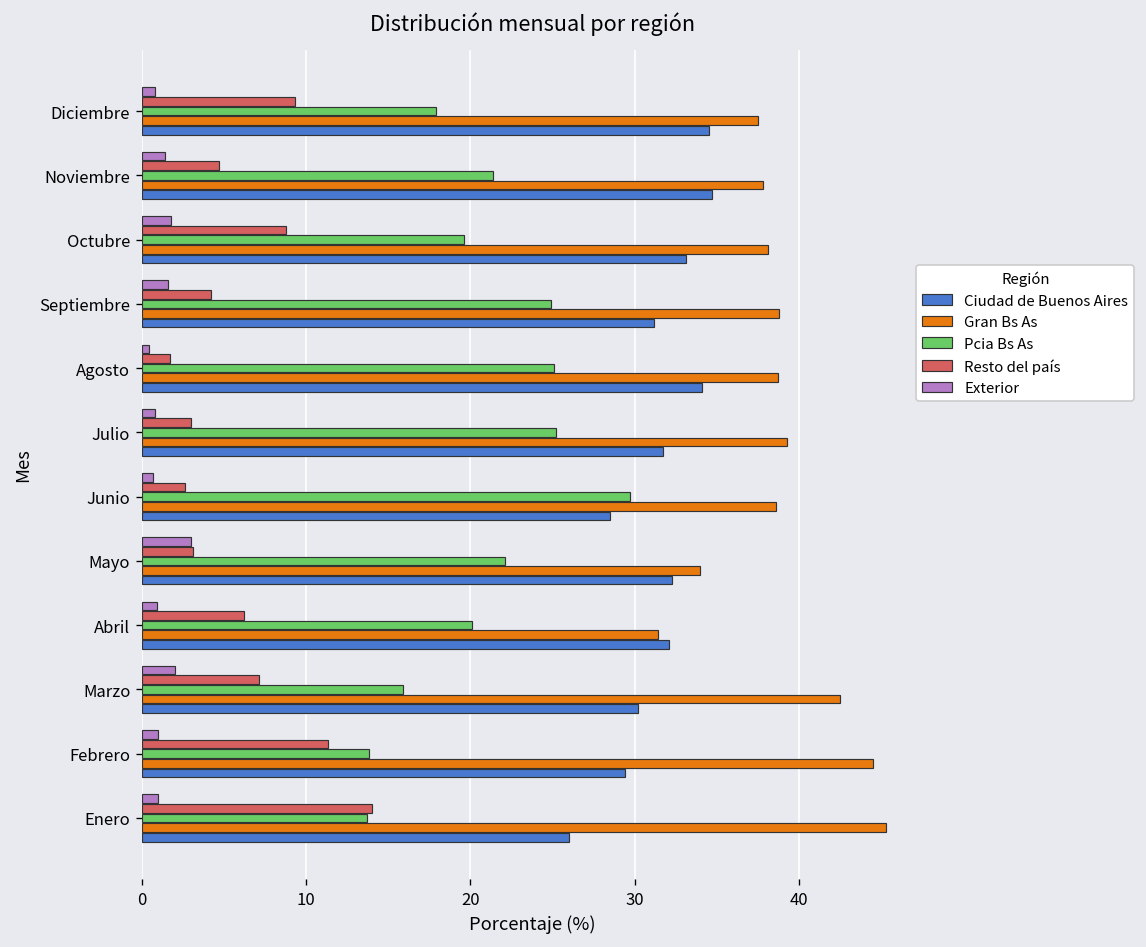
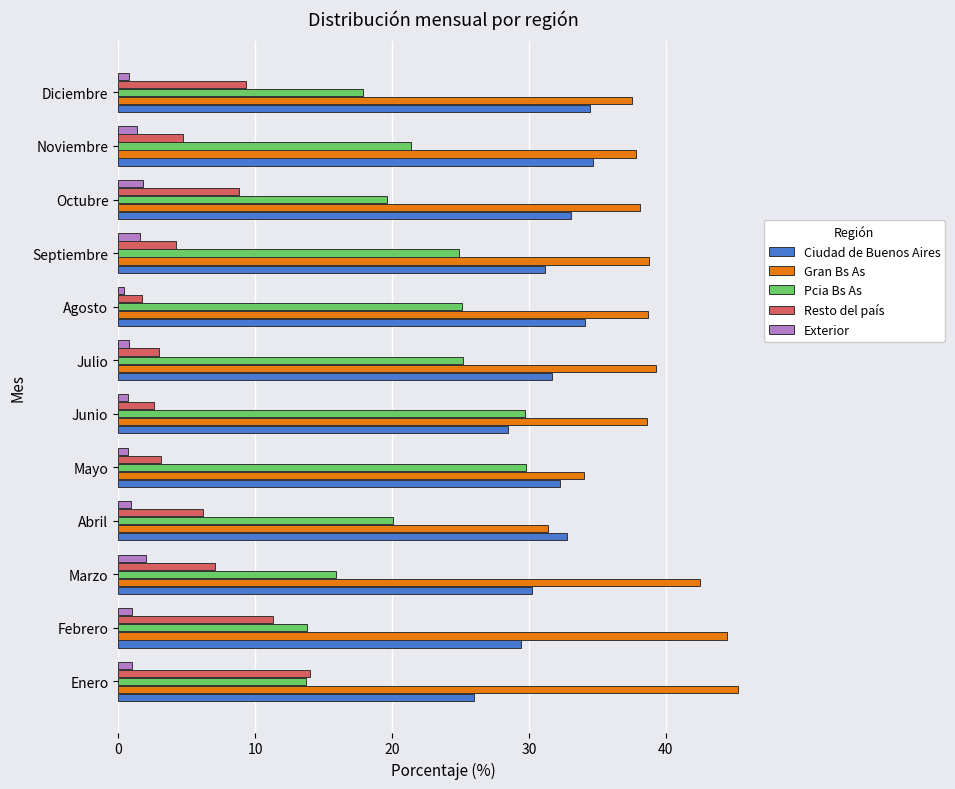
Exterior, Mayo: 3.0 -> 0.7
Pcia Bs As, Mayo: 22.1 -> 29.8
Ciudad de Buenos Aires, Abril: 32.1 -> 32.8
